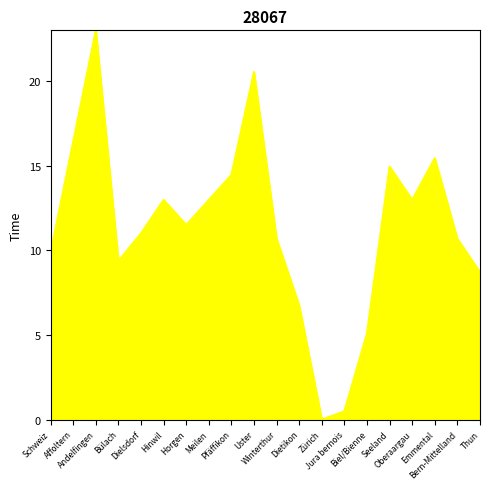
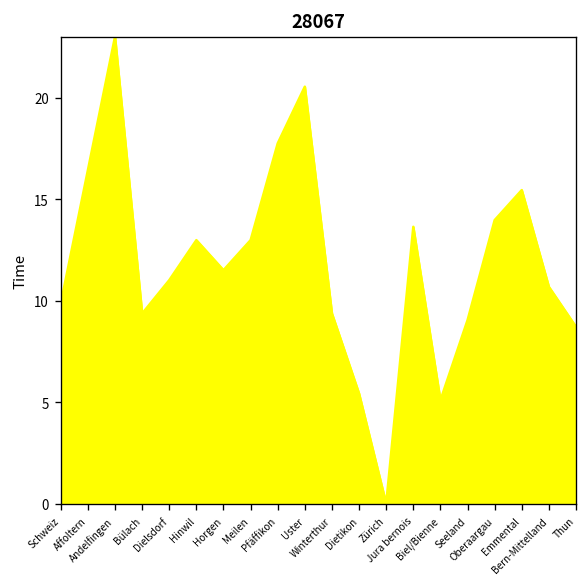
Pfäffikon: 14.5 -> 17.7
Winterthur: 10.7 -> 9.4
Dietikon: 6.7 -> 5.4
Jura bernois: 0.5 -> 13.6
Seeland: 15.0 -> 9.0
Oberaargau: 13.0 -> 14.0
